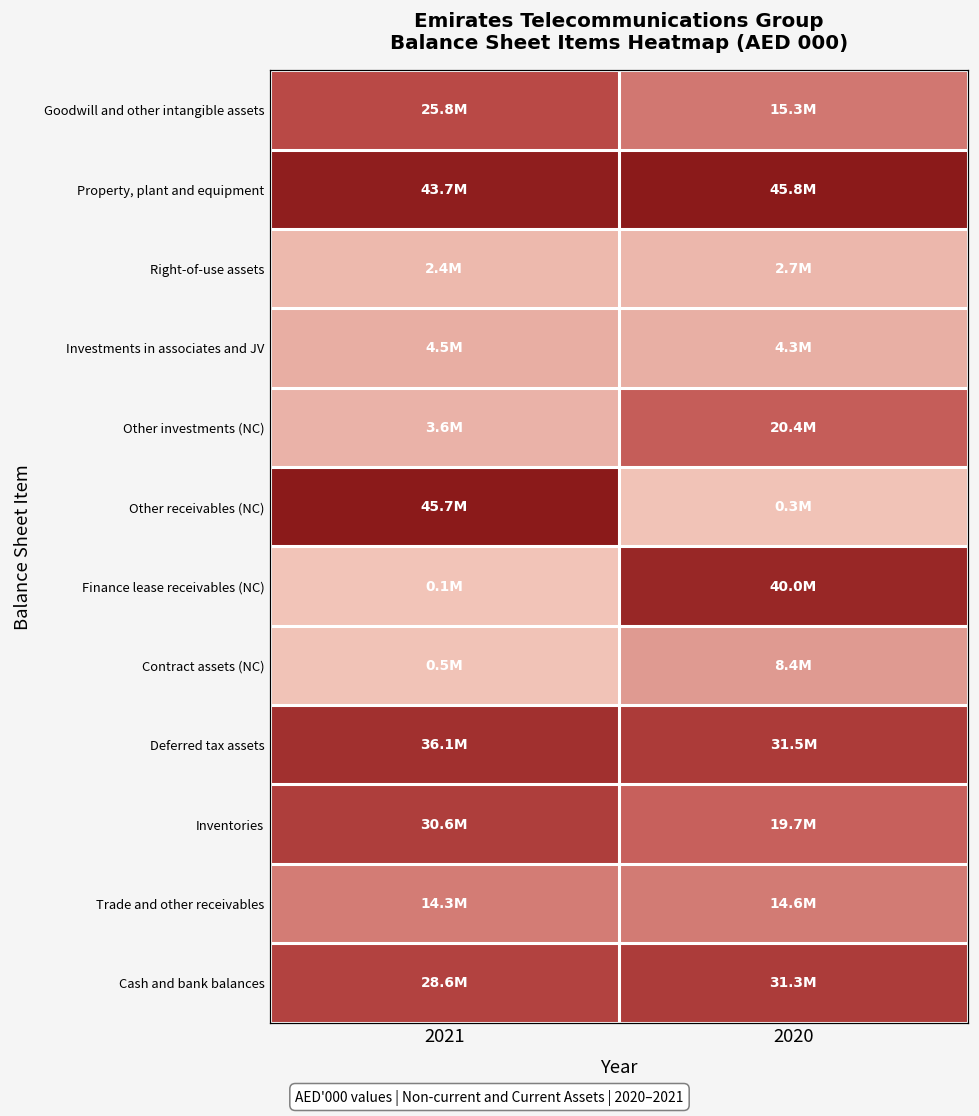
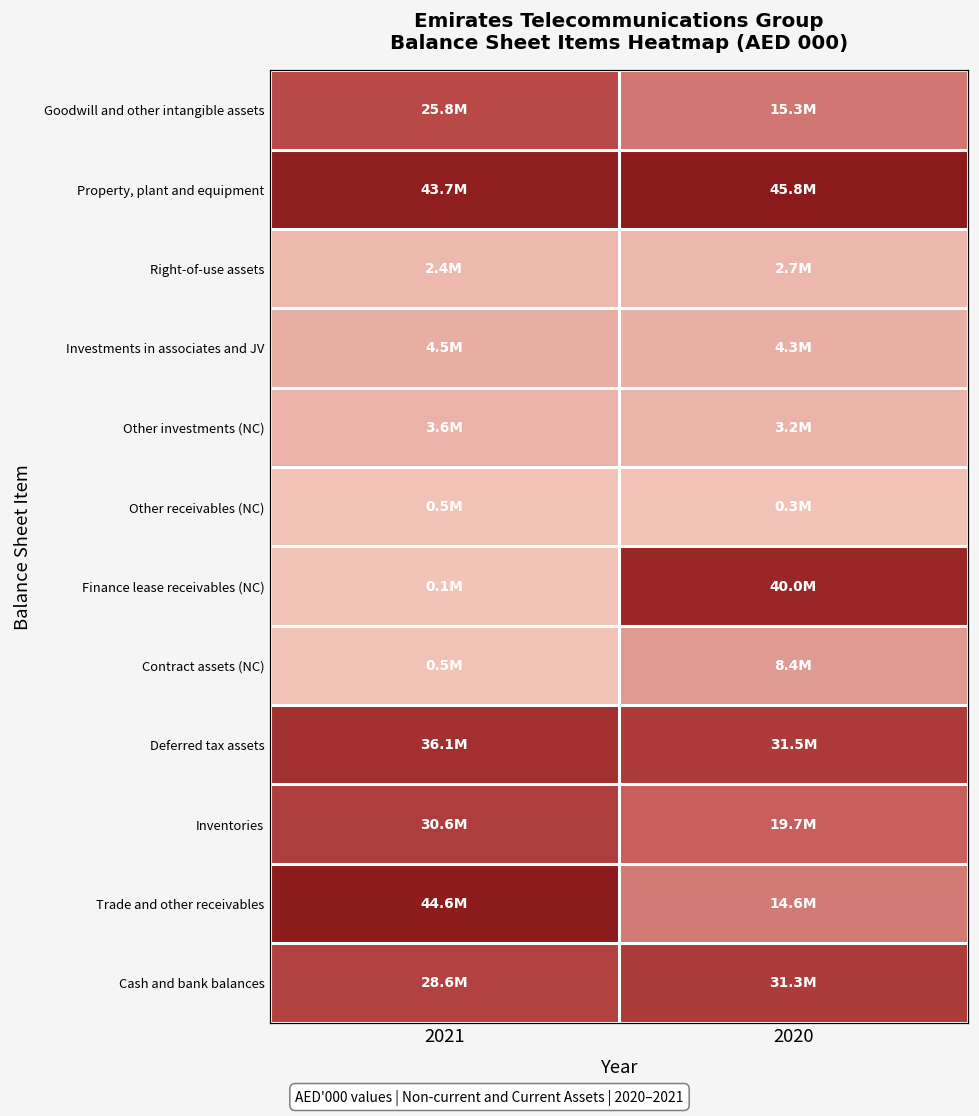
Other investments (NC), 2020: 20.4M -> 3.2M
Other receivables (NC), 2021: 45.7M -> 0.5M
Trade and other receivables, 2021: 14.3M -> 44.6M
